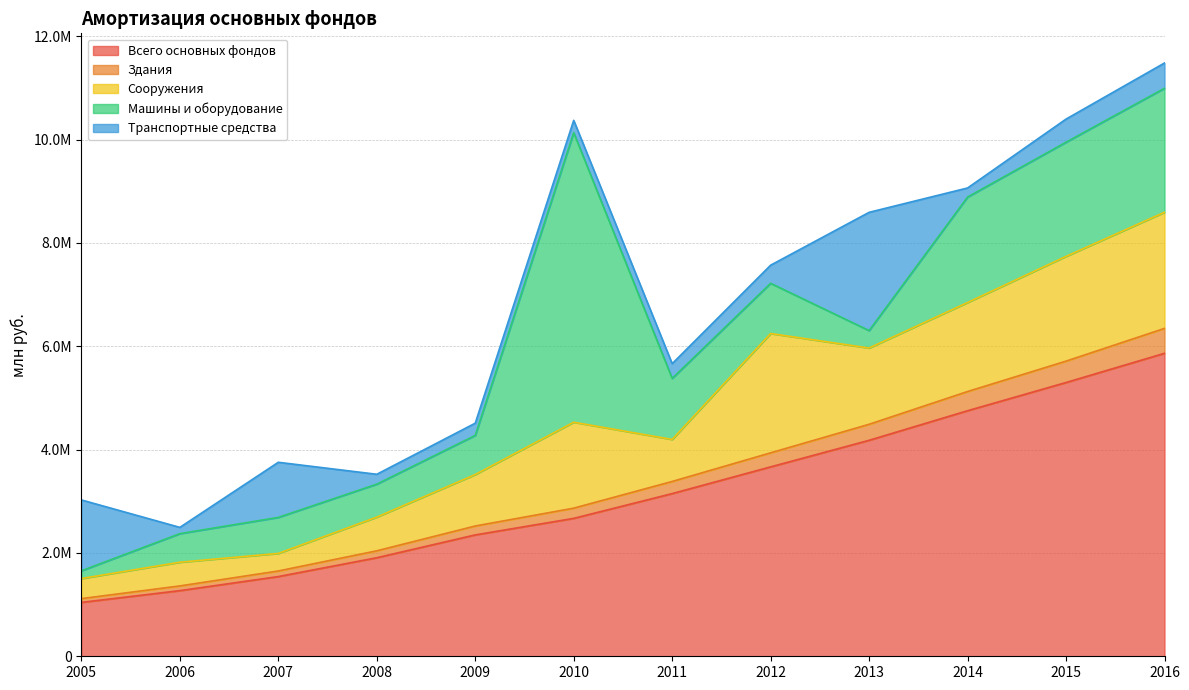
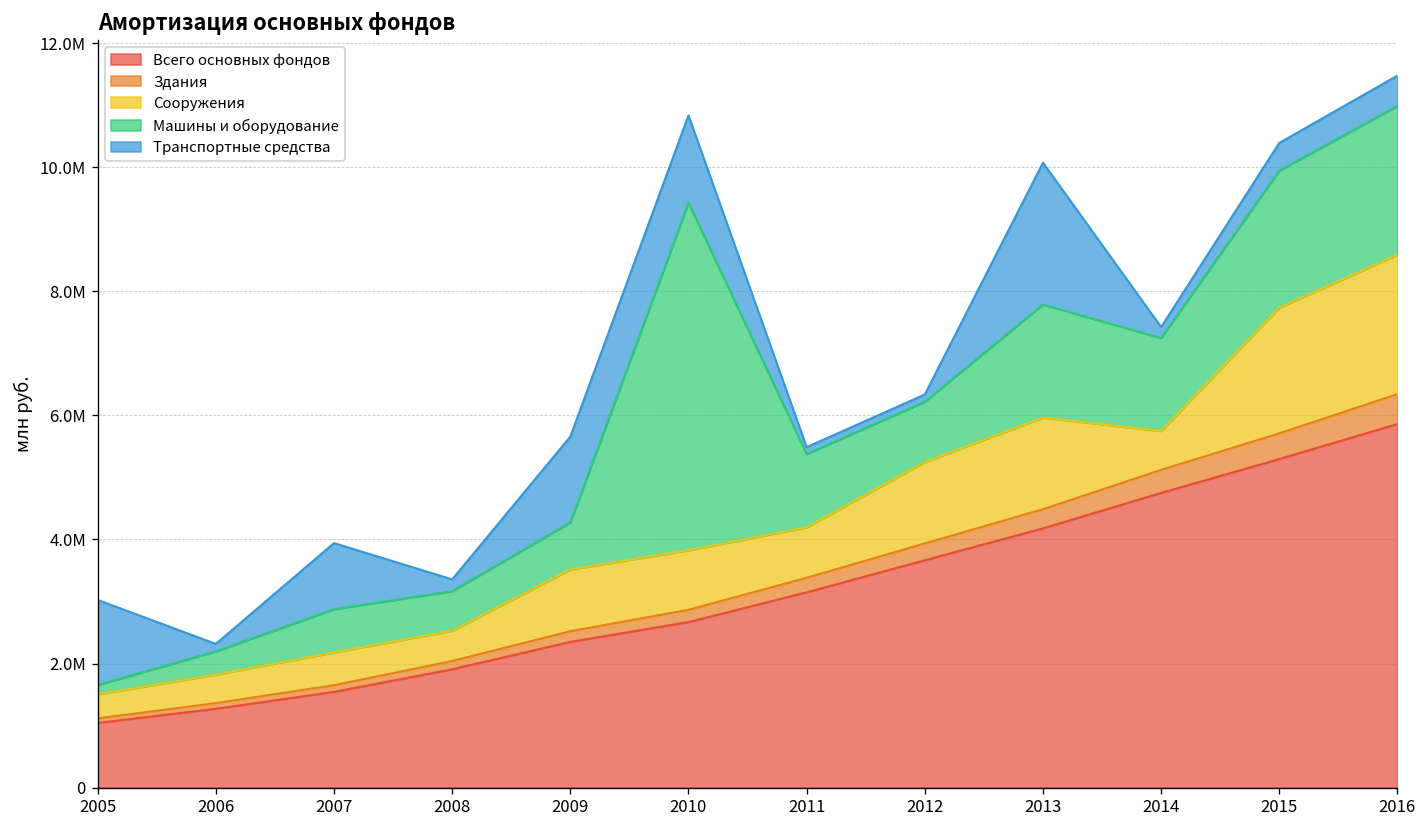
Машины и оборудование, 2006: 600000 -> 400000
Сооружения, 2007: 300000 -> 500000
Сооружения, 2008: 700000 -> 500000
Транспортные средства, 2009: 200000 -> 1400000
Сооружения, 2010: 1700000 -> 1000000
Транспортные средства, 2010: 200000 -> 1400000
Транспортные средства, 2011: 300000 -> 100000
Сооружения, 2012: 2300000 -> 1300000
Транспортные средства, 2012: 400000 -> 100000
Машины и оборудование, 2013: 300000 -> 1800000
Сооружения, 2014: 1700000 -> 600000
Машины и оборудование, 2014: 2000000 -> 1500000
